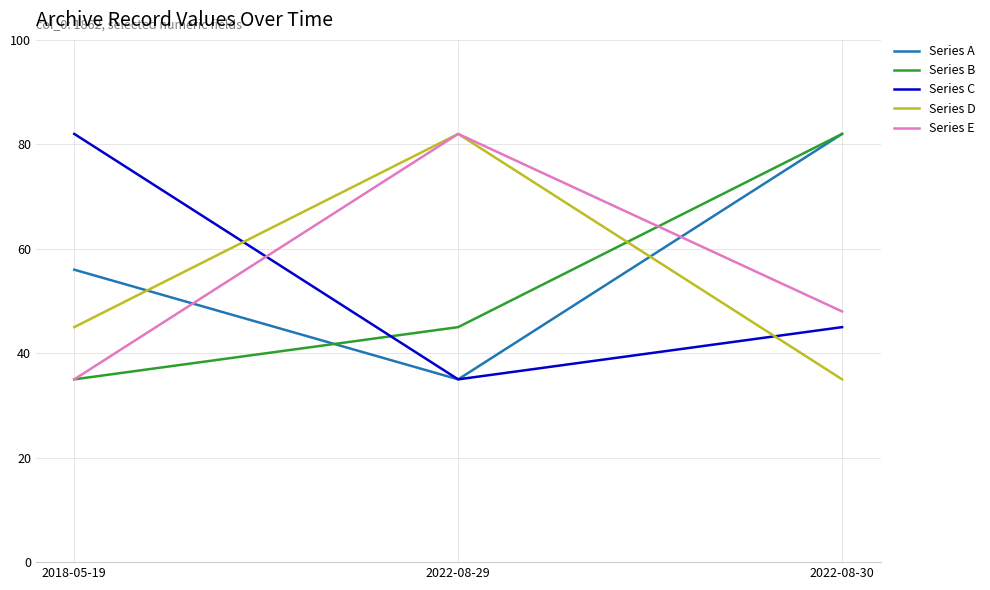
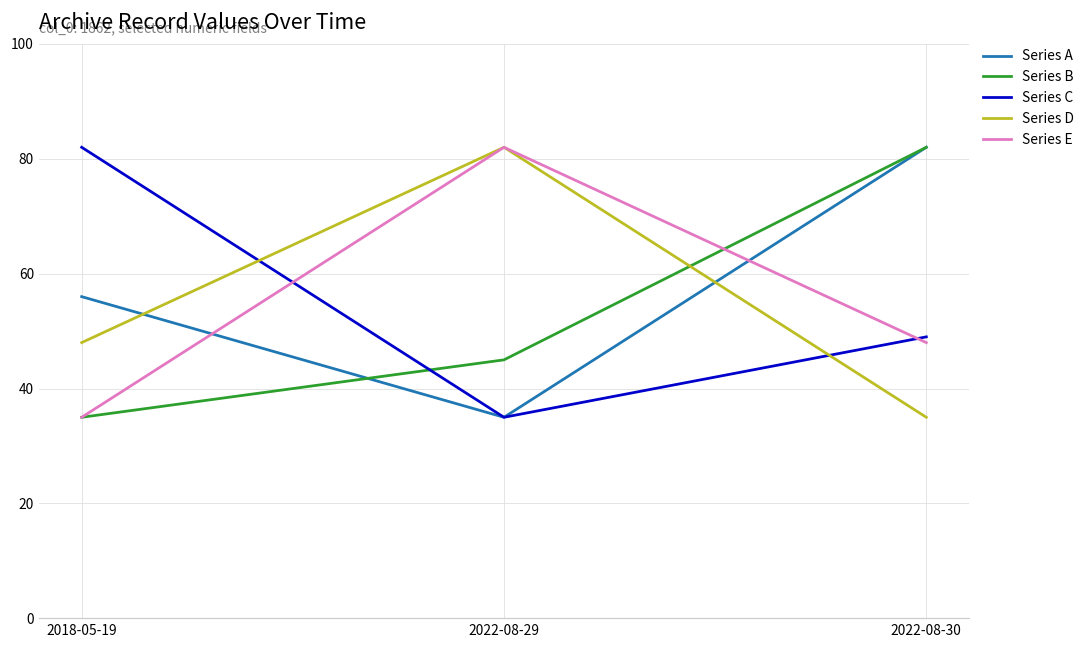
Series D, 2018-05-19: 45 -> 48
Series C, 2022-08-30: 45 -> 49
